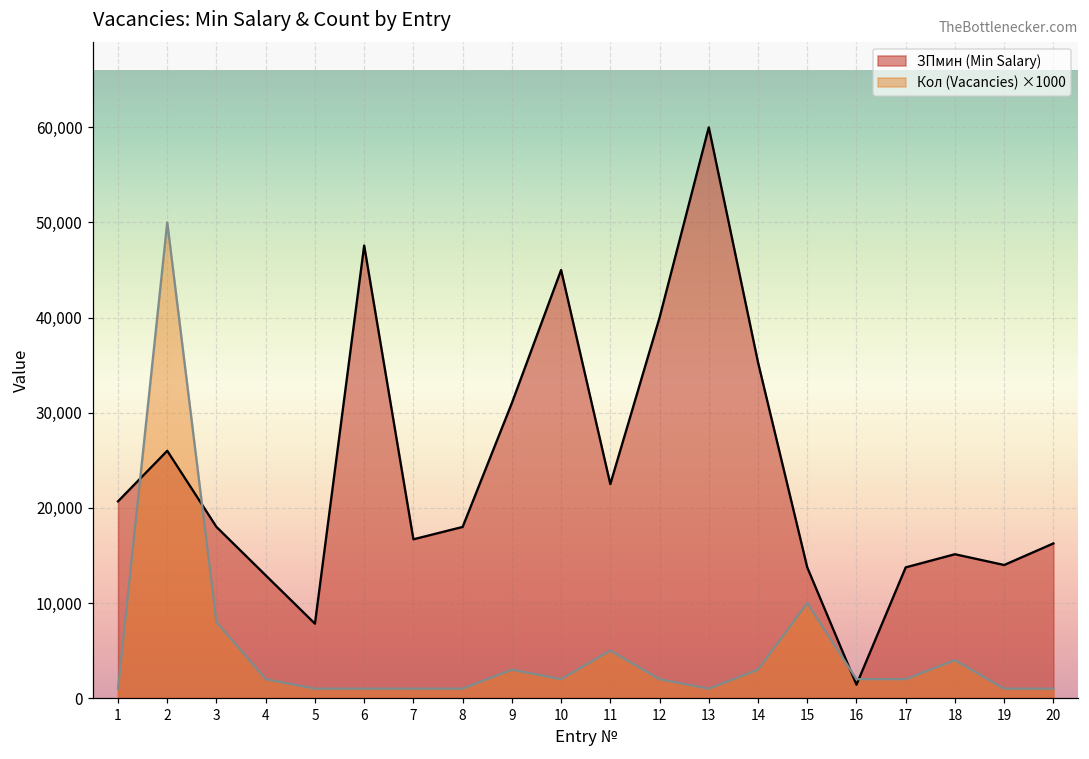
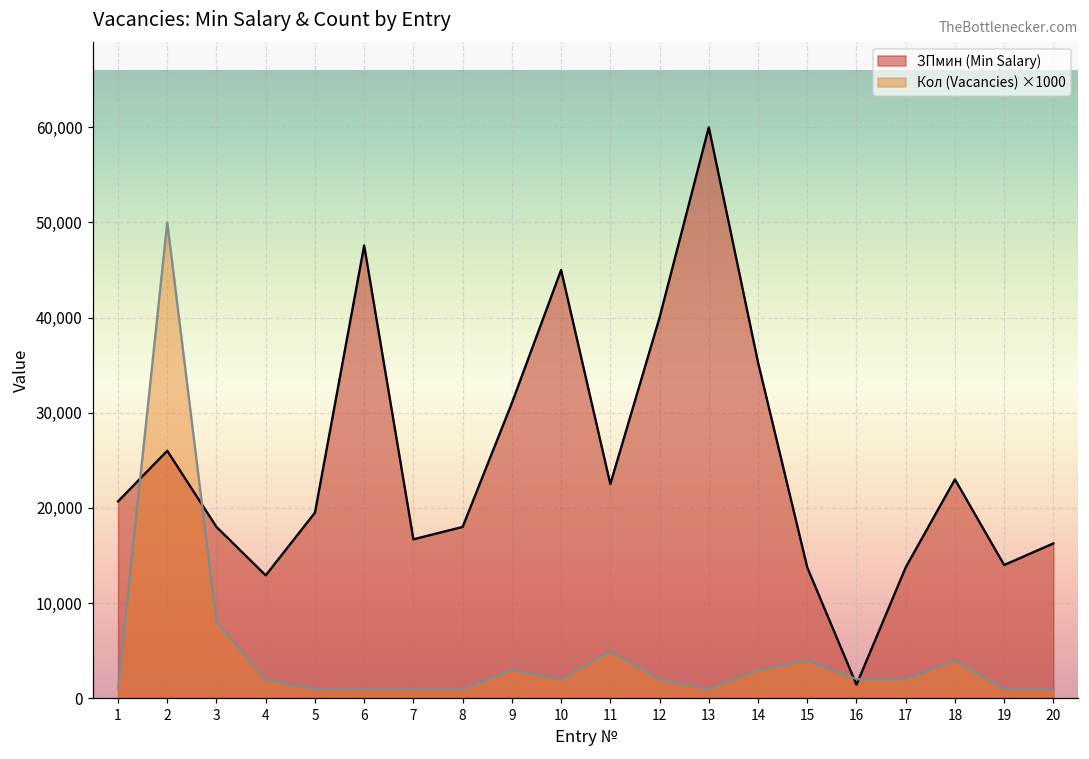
ЗПмин (Min Salary), 5: 8,000 -> 20,000
Кол (Vacancies) ×1000, 15: 10,000 -> 4,000
ЗПмин (Min Salary), 18: 15,000 -> 23,000
